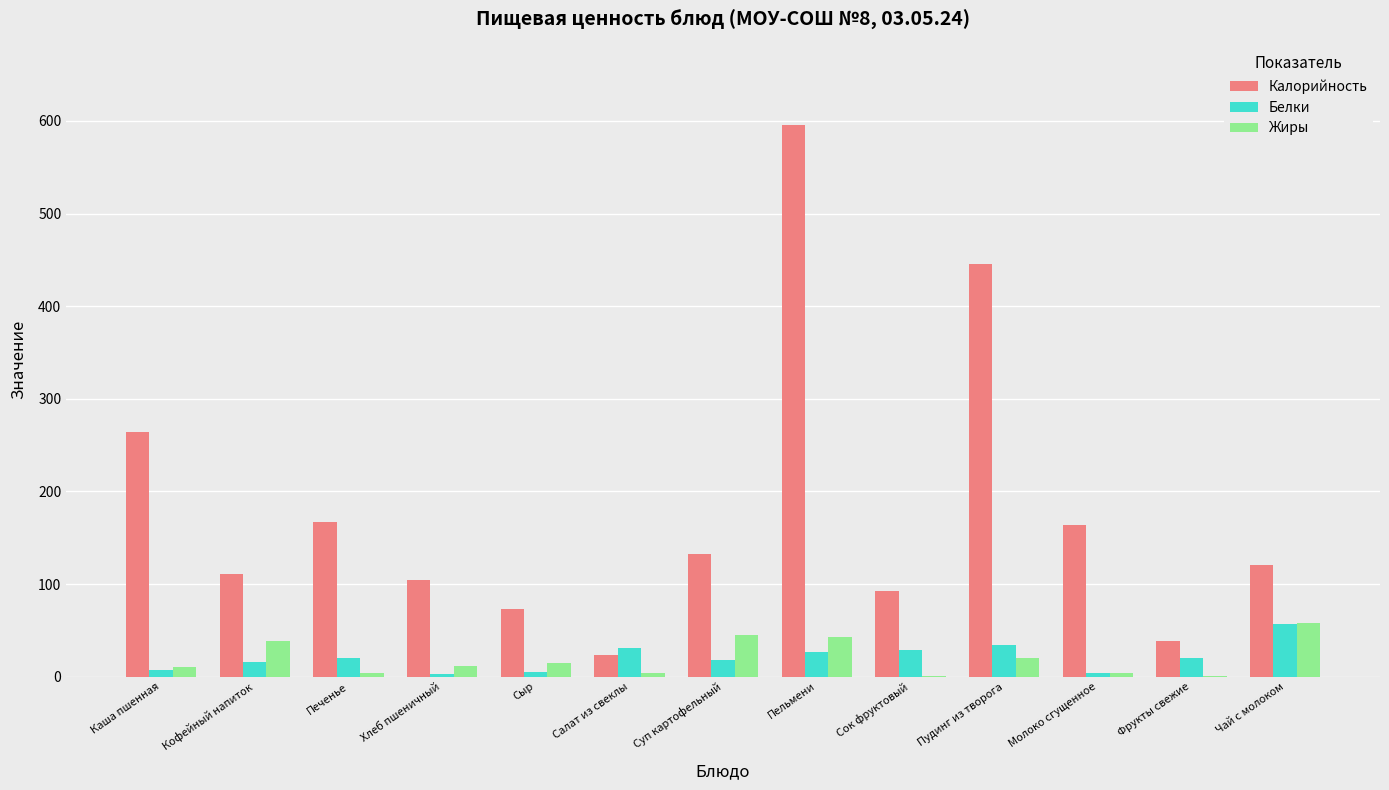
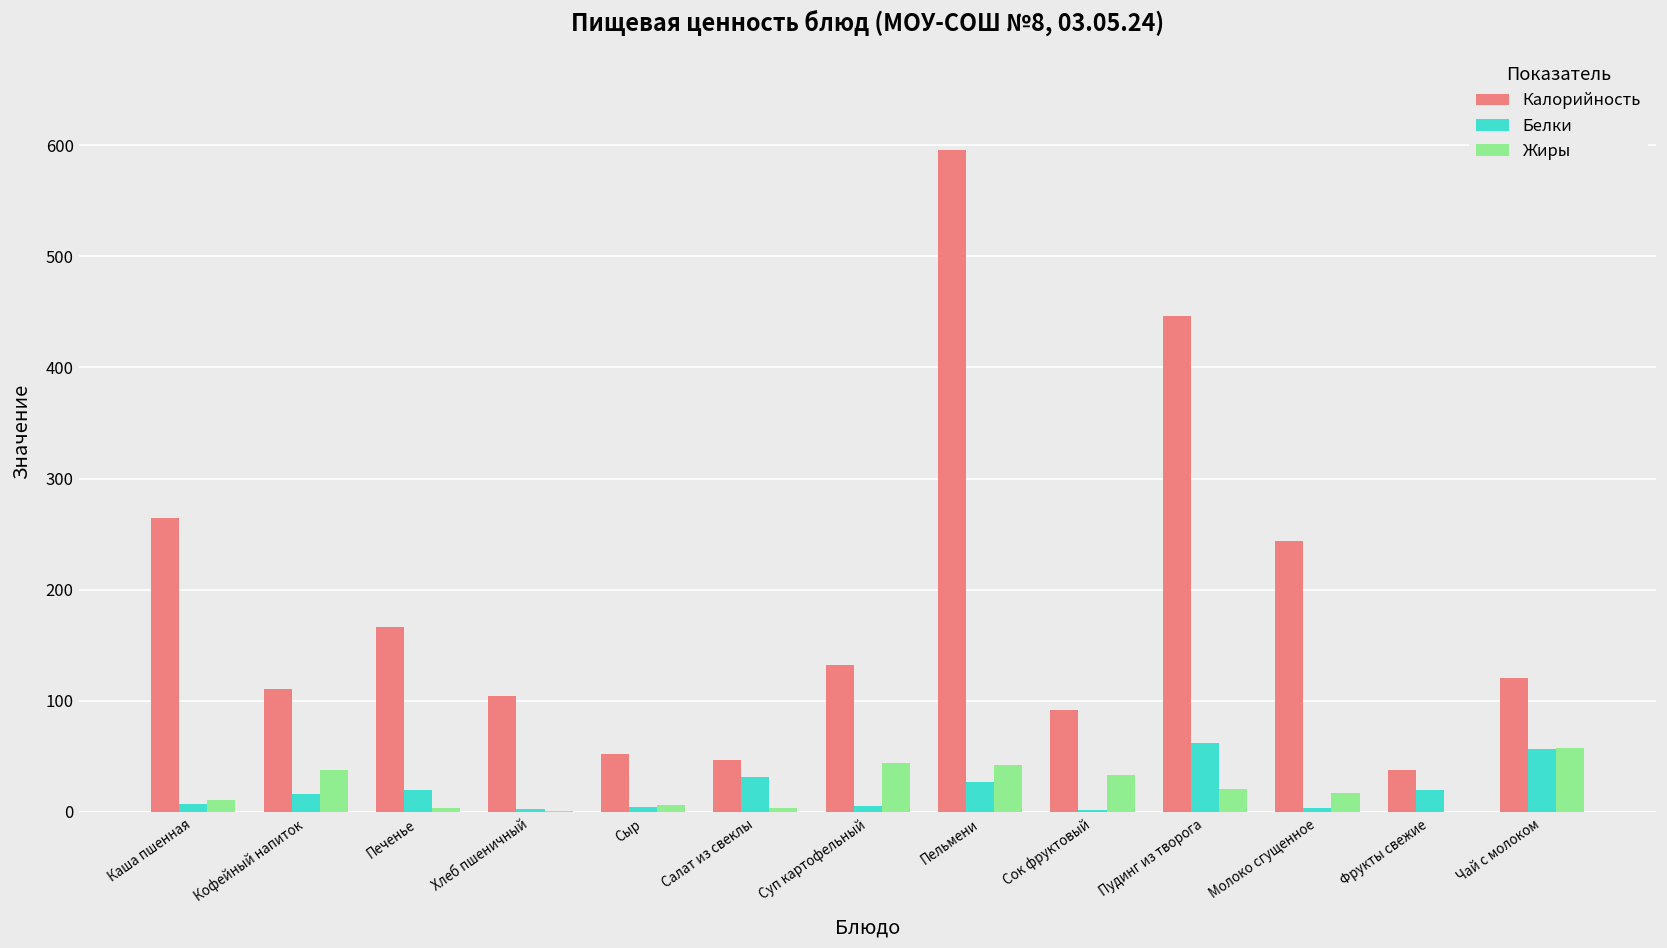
Жиры, Хлеб пшеничный: 10 -> 0
Калорийность, Сыр: 70 -> 50
Жиры, Сыр: 15 -> 6
Калорийность, Салат из свеклы: 20 -> 50
Белки, Суп картофельный: 20 -> 0
Белки, Сок фруктовый: 30 -> 0
Жиры, Сок фруктовый: 0 -> 30
Белки, Пудинг из творога: 30 -> 60
Калорийность, Молоко сгущенное: 160 -> 240
Жиры, Молоко сгущенное: 0 -> 20
